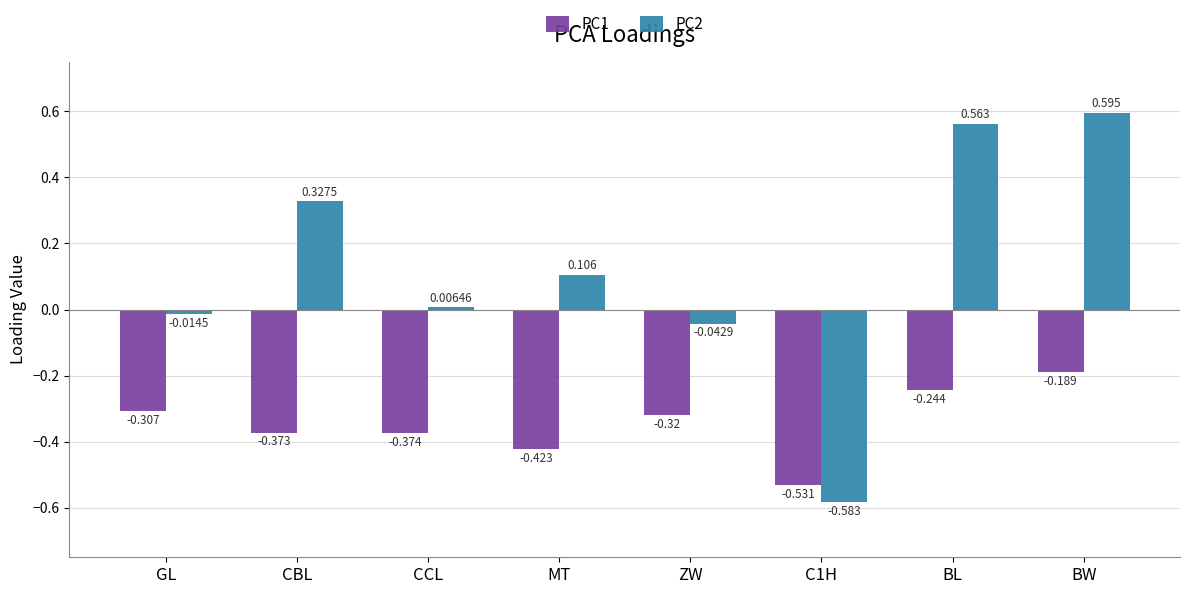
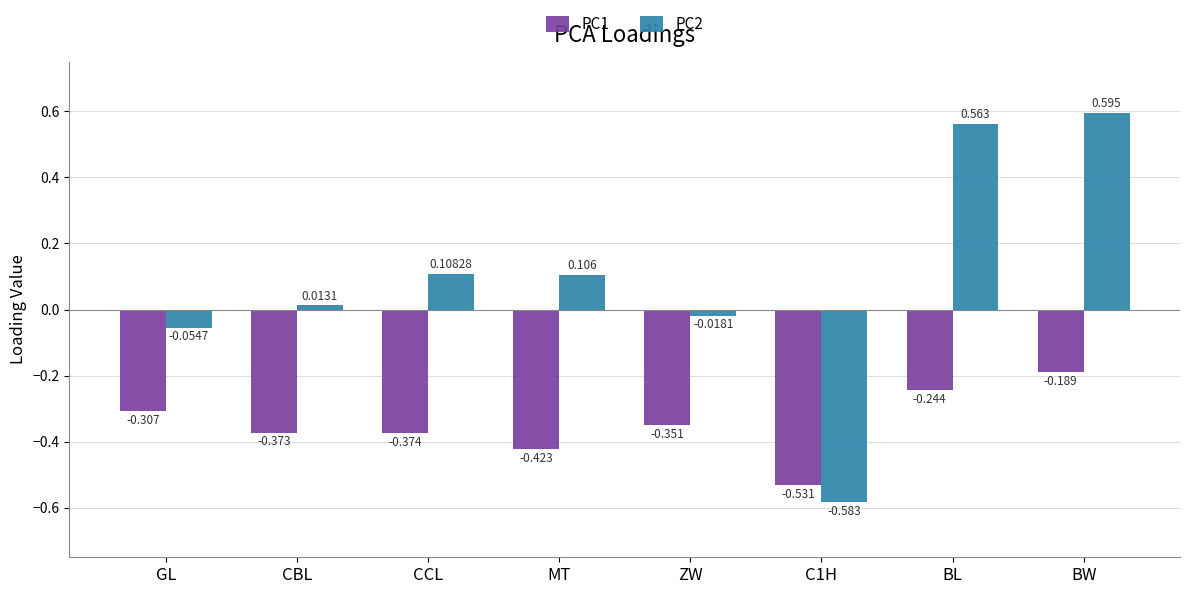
PC2, GL: -0.0145 -> -0.0547
PC2, CBL: 0.3275 -> 0.0131
PC2, CCL: 0.00646 -> 0.10828
PC1, ZW: -0.32 -> -0.351
PC2, ZW: -0.0429 -> -0.0181
